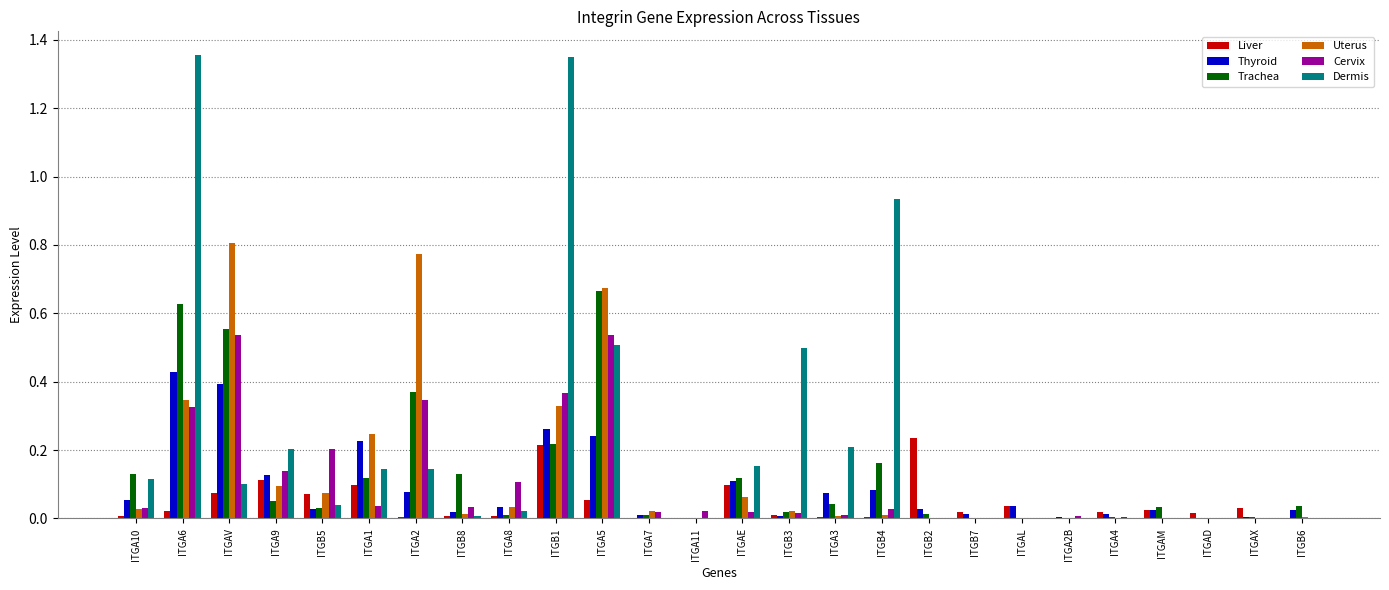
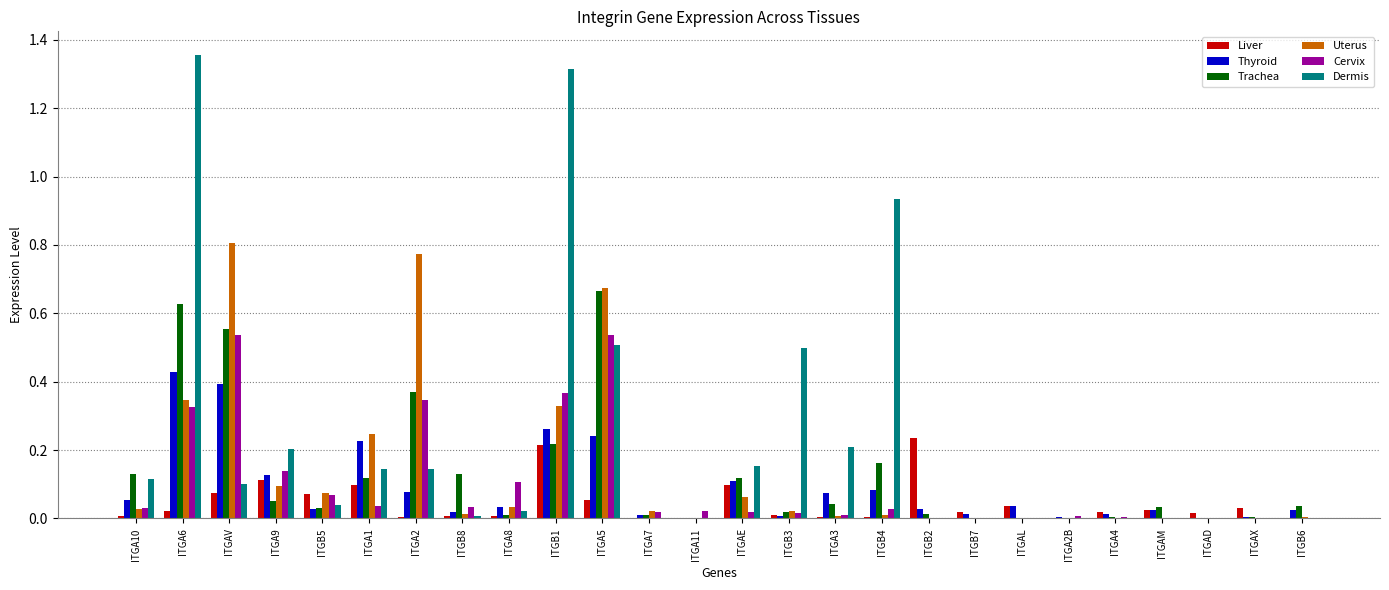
Cervix, ITGB5: 0.20 -> 0.07
Dermis, ITGB1: 1.35 -> 1.32
